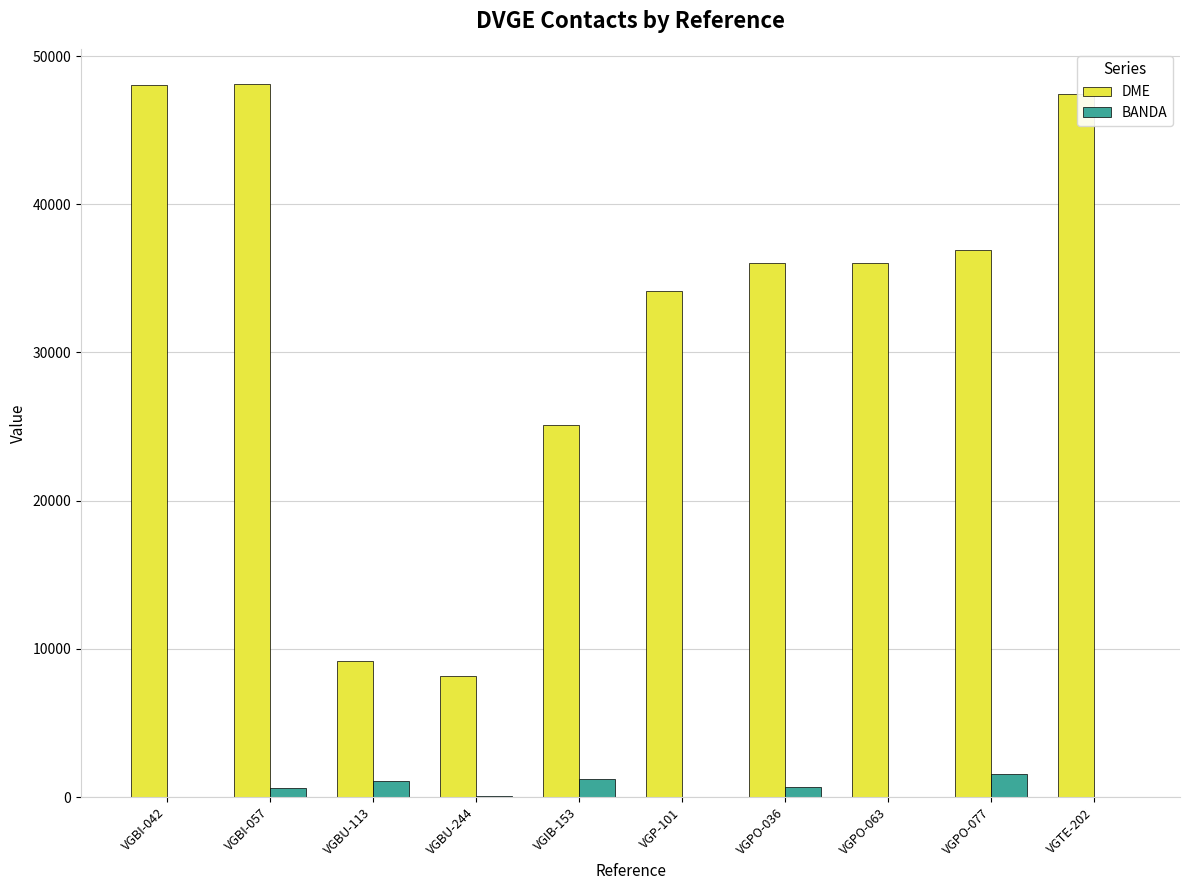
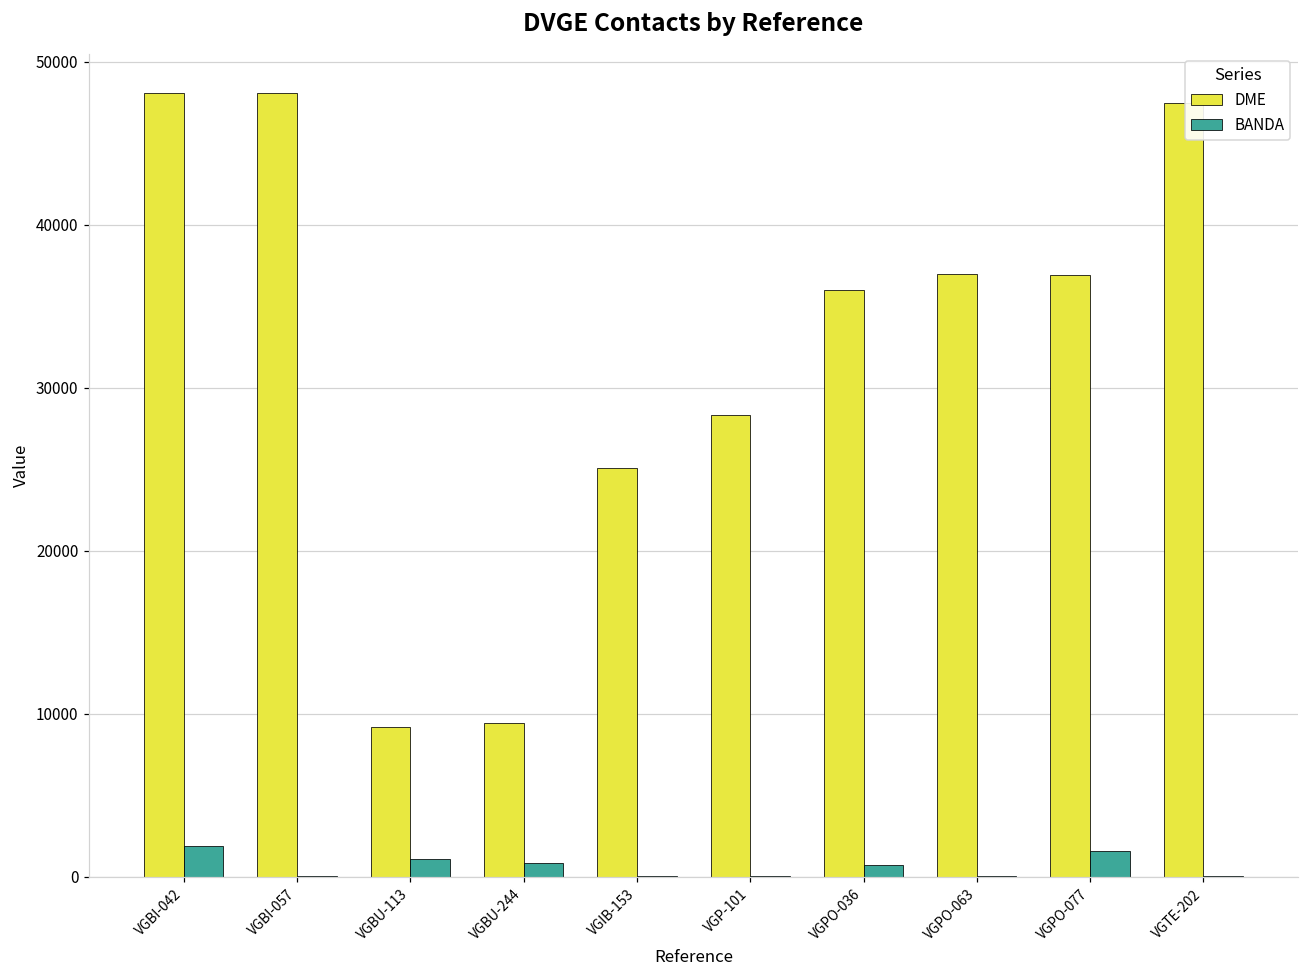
BANDA, VGBI-042: 0 -> 1900
BANDA, VGBI-057: 600 -> 0
DME, VGBU-244: 8200 -> 9400
BANDA, VGBU-244: 0 -> 800
BANDA, VGIB-153: 1200 -> 0
DME, VGP-101: 34100 -> 28300
DME, VGPO-063: 36000 -> 37000
